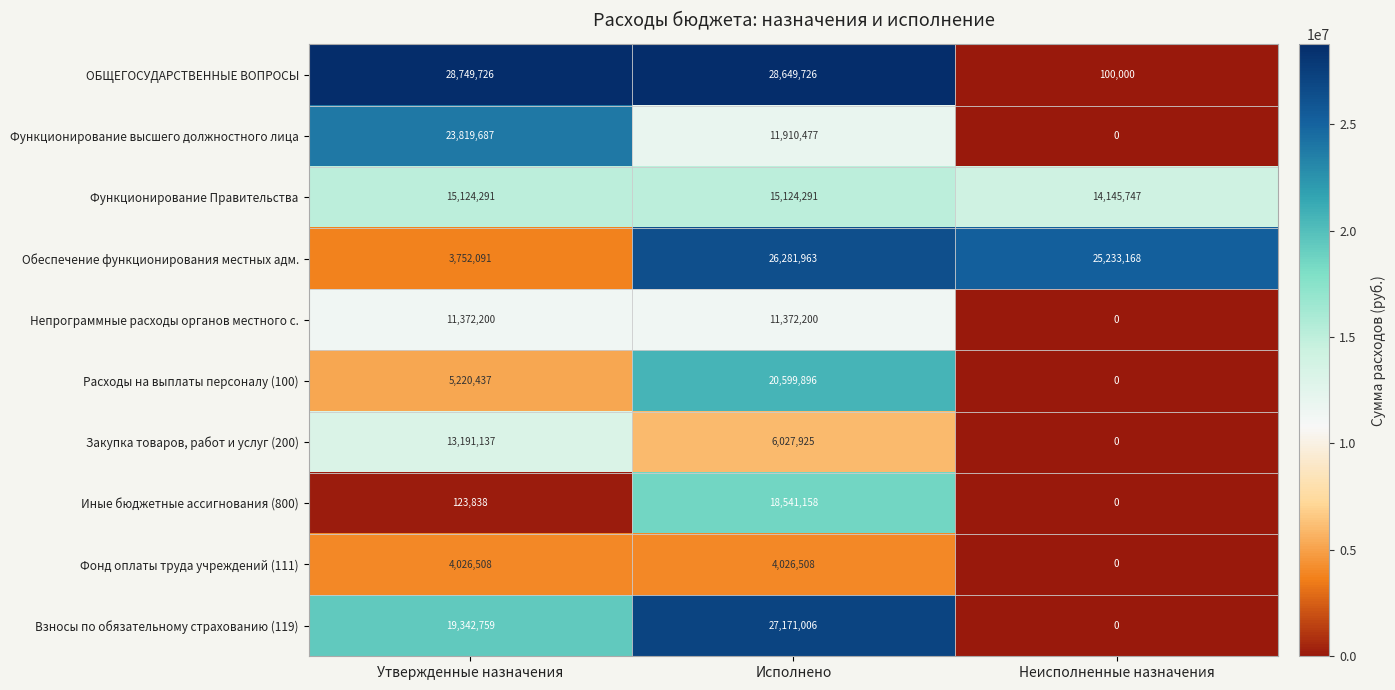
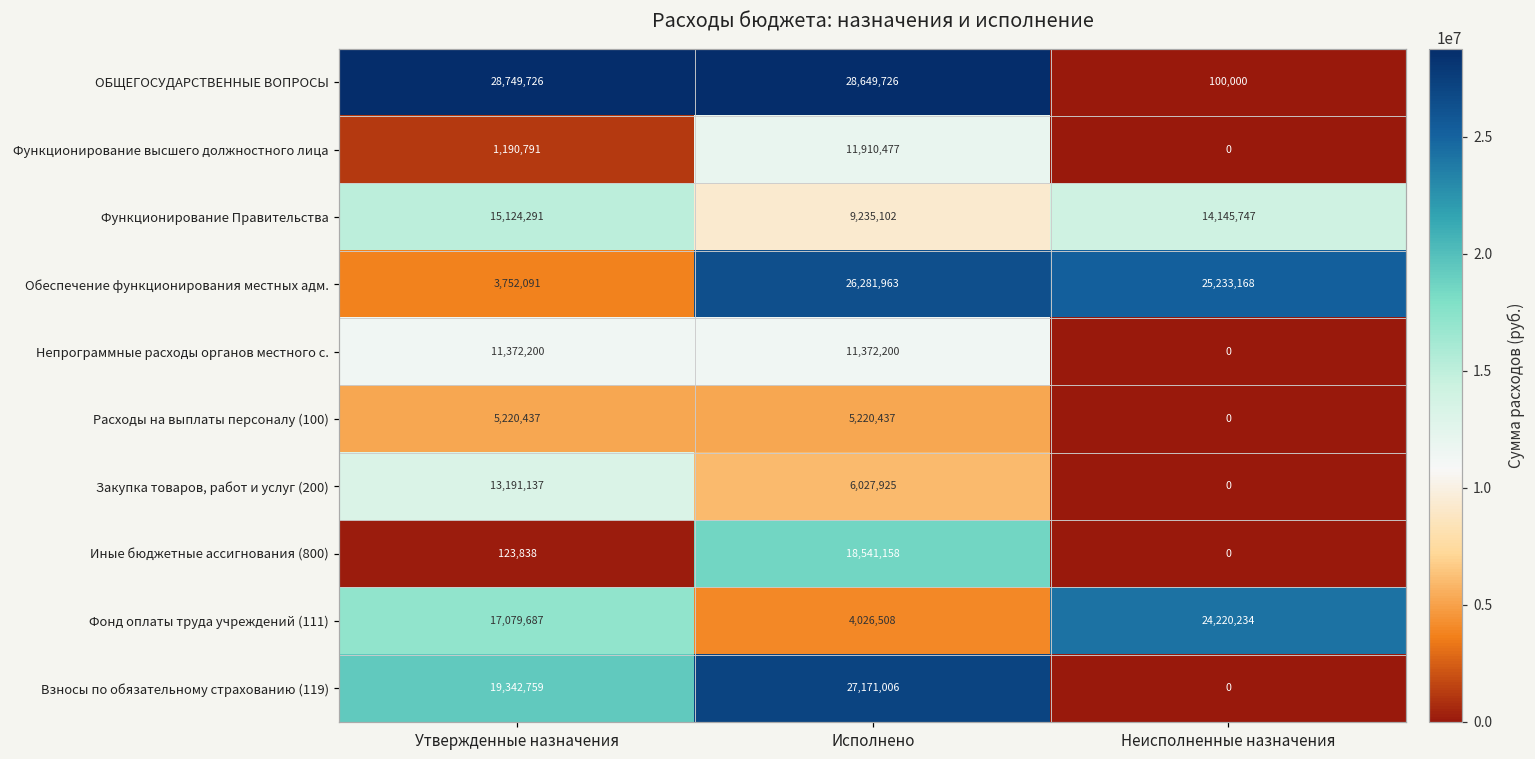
Функционирование высшего должностного лица, Утвержденные назначения: 23,819,687 -> 1,190,791
Функционирование Правительства, Исполнено: 15,124,291 -> 9,235,102
Расходы на выплаты персоналу (100), Исполнено: 20,599,896 -> 5,220,437
Фонд оплаты труда учреждений (111), Утвержденные назначения: 4,026,508 -> 17,079,687
Фонд оплаты труда учреждений (111), Неисполненные назначения: 0 -> 24,220,234
